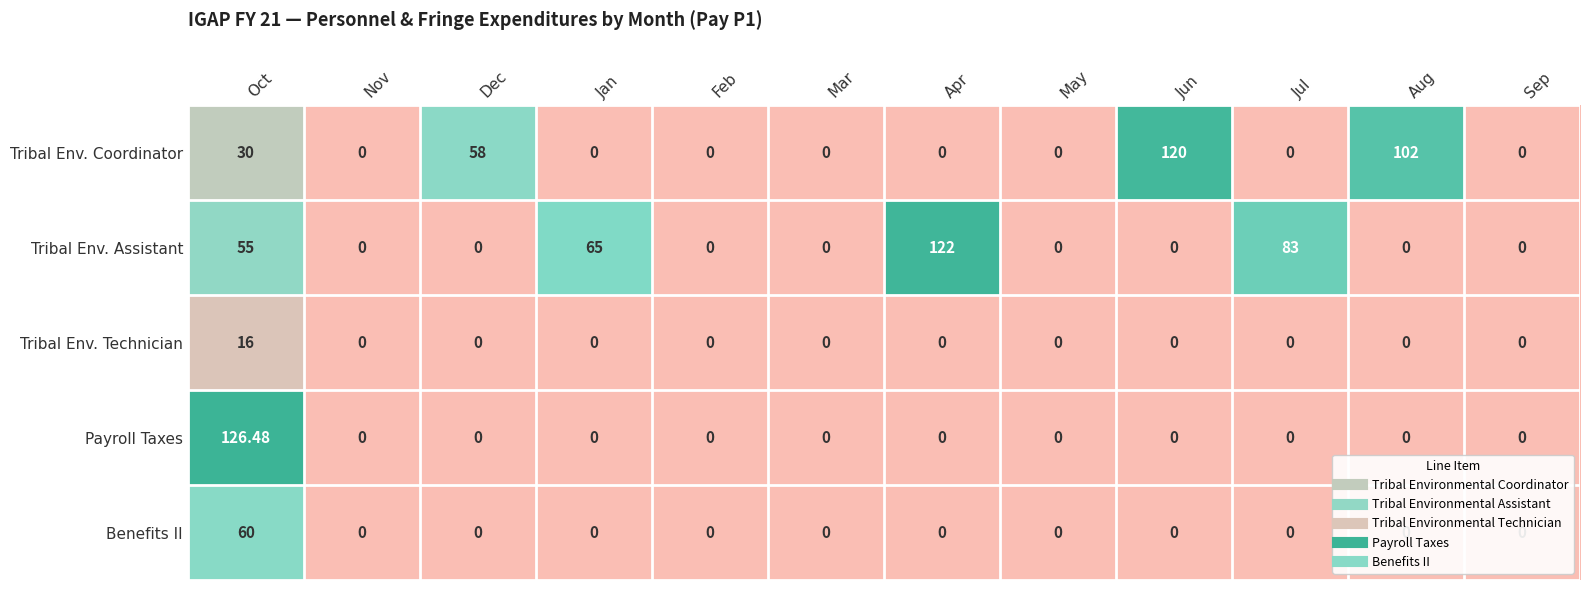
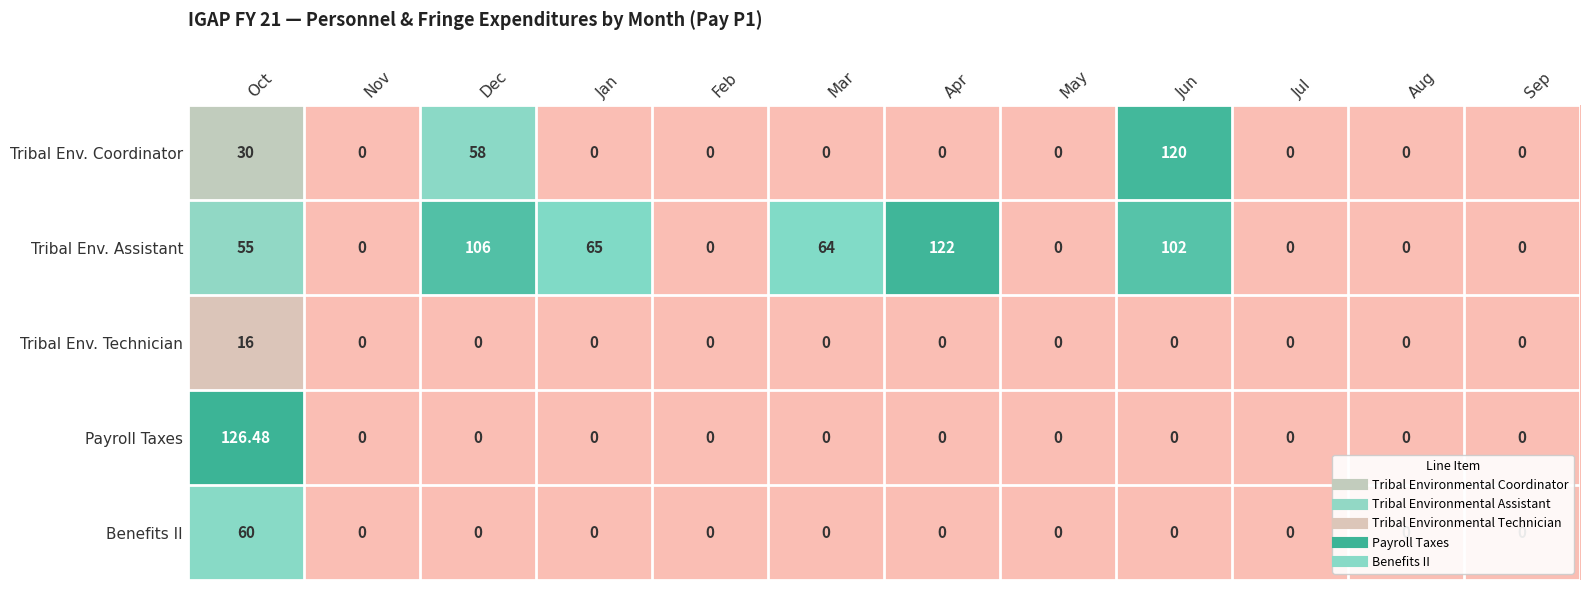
Tribal Env. Coordinator, Aug: 102 -> 0
Tribal Env. Assistant, Dec: 0 -> 106
Tribal Env. Assistant, Mar: 0 -> 64
Tribal Env. Assistant, Jun: 0 -> 102
Tribal Env. Assistant, Jul: 83 -> 0
